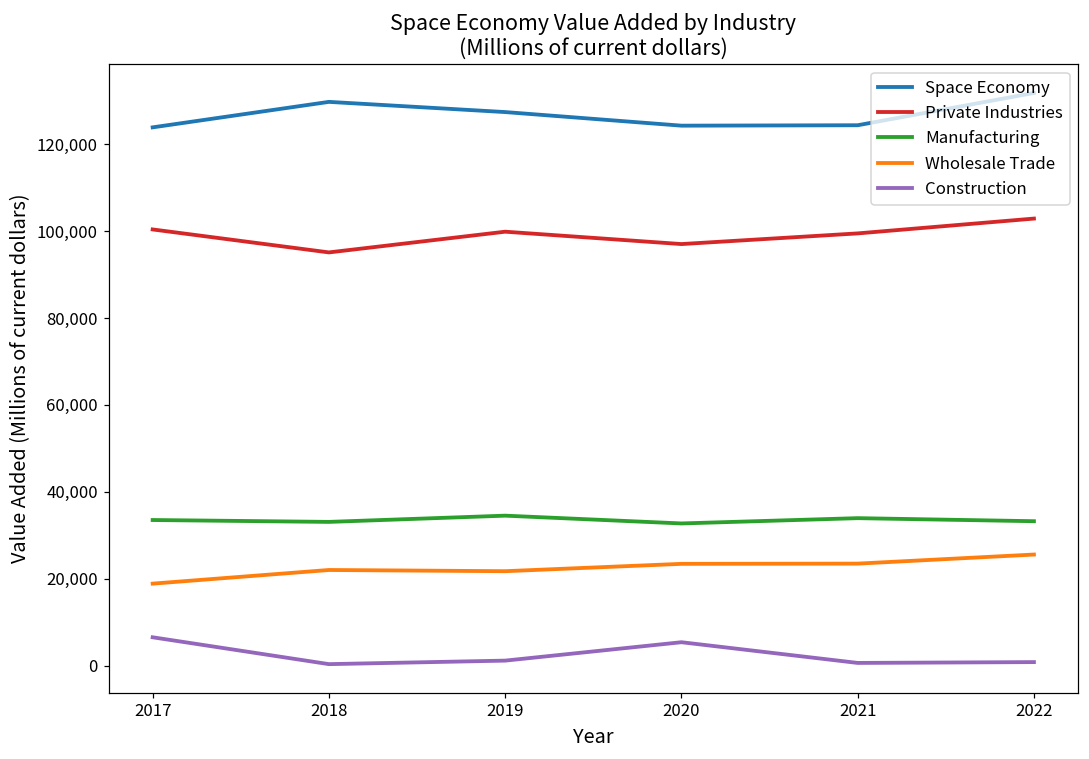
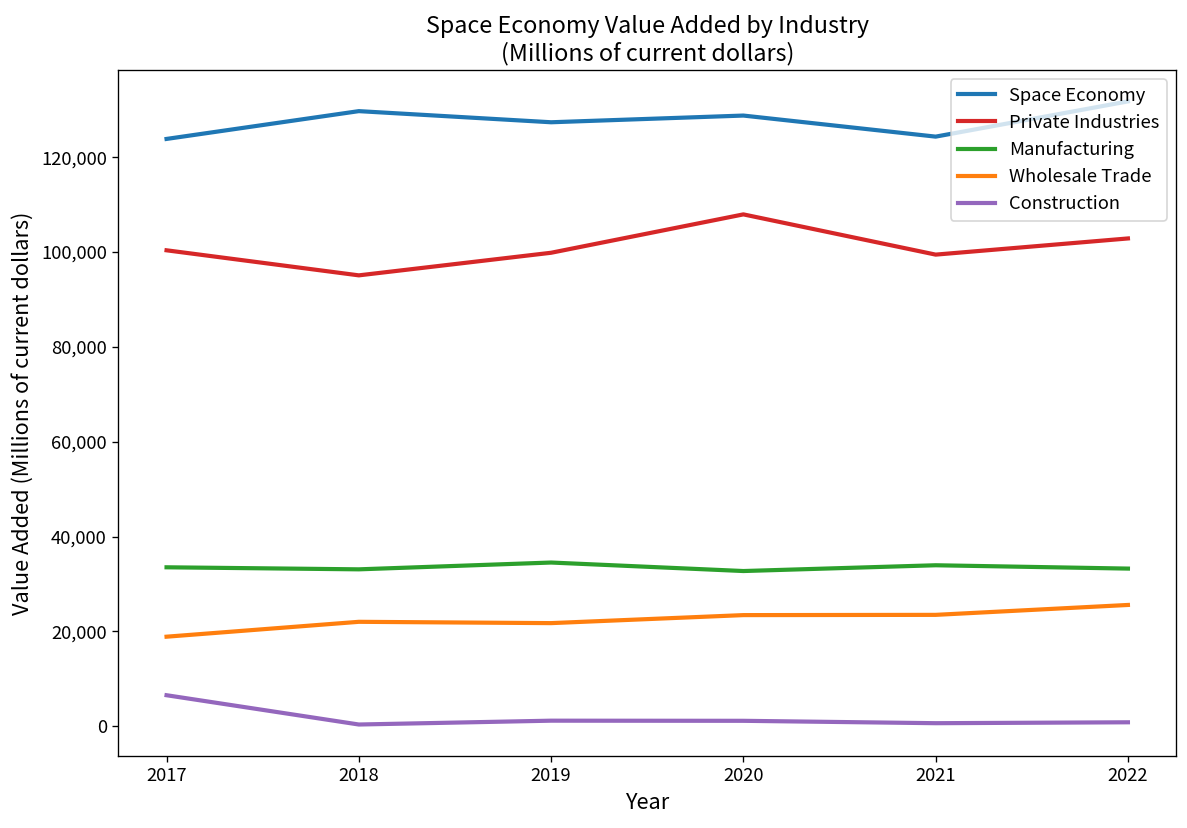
Space Economy, 2020: 124,000 -> 129,000
Private Industries, 2020: 97,000 -> 108,000
Construction, 2020: 5,000 -> 1,000
